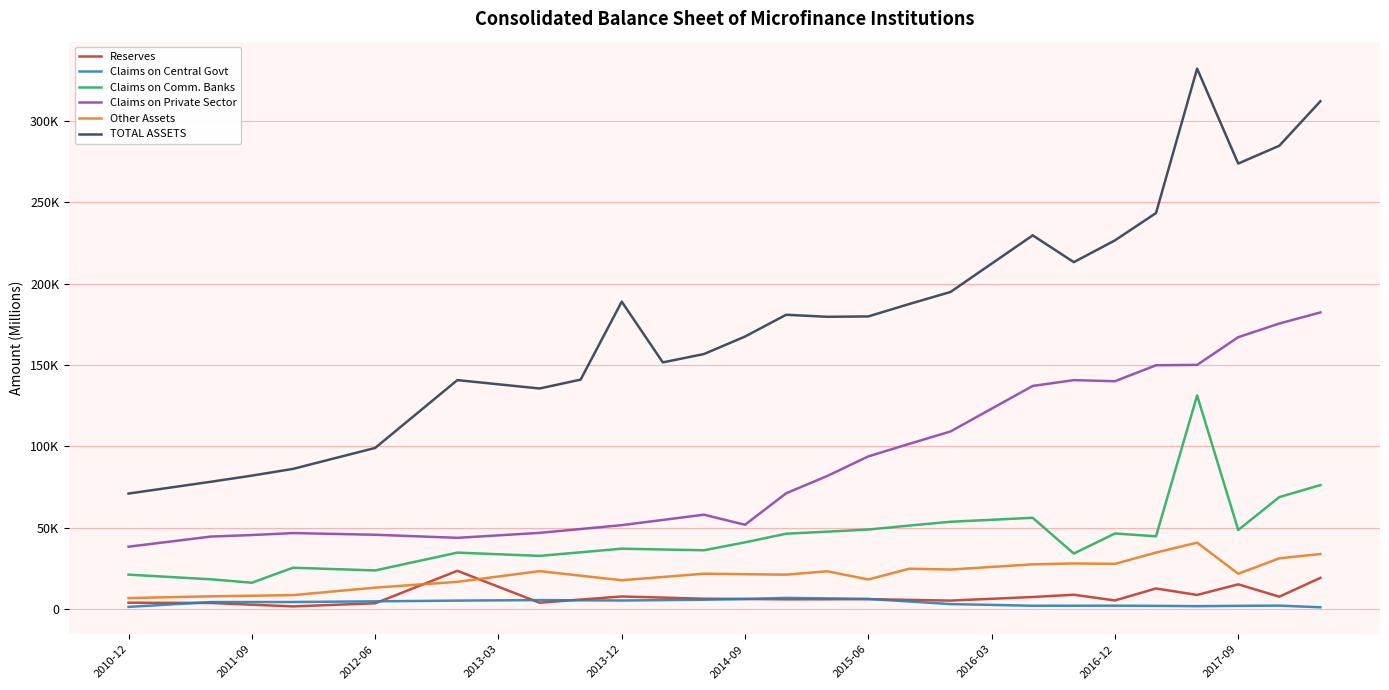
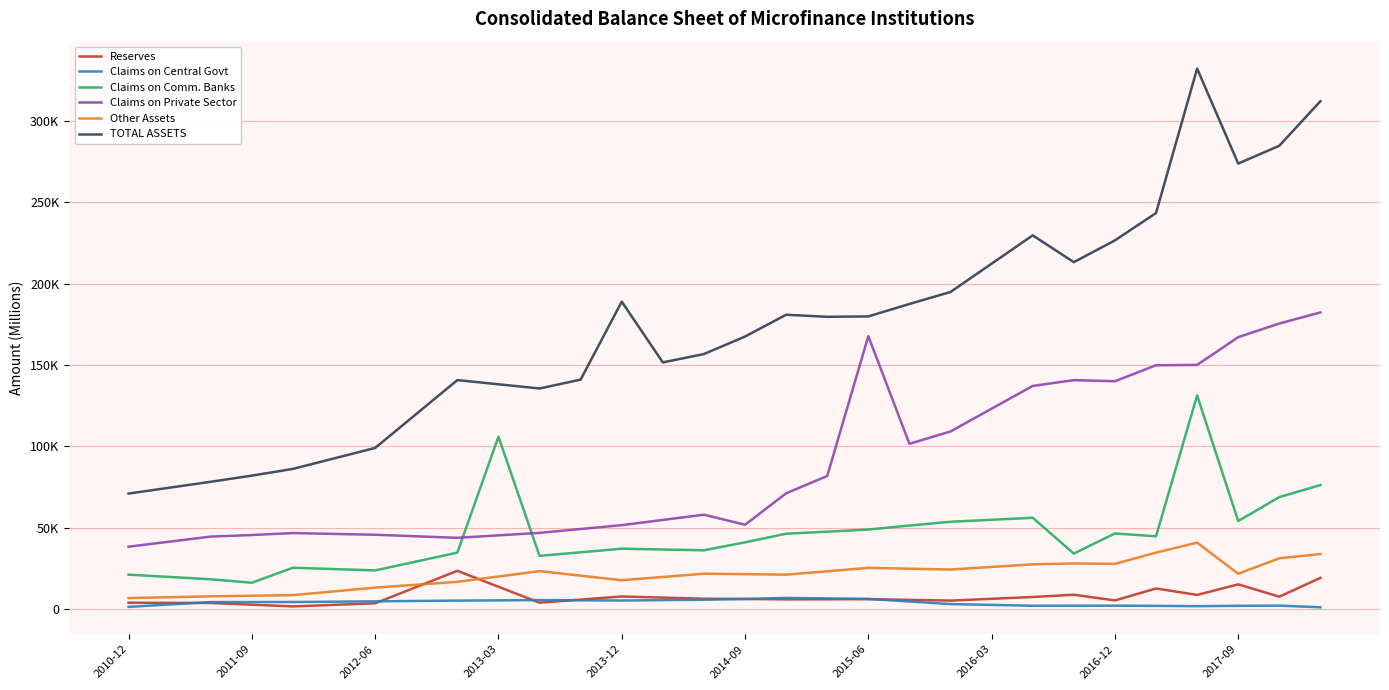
Claims on Comm. Banks, 2013-03: 34000 -> 106000
Claims on Private Sector, 2015-06: 94000 -> 168000
Other Assets, 2015-06: 18000 -> 25000
Claims on Comm. Banks, 2017-09: 49000 -> 54000
